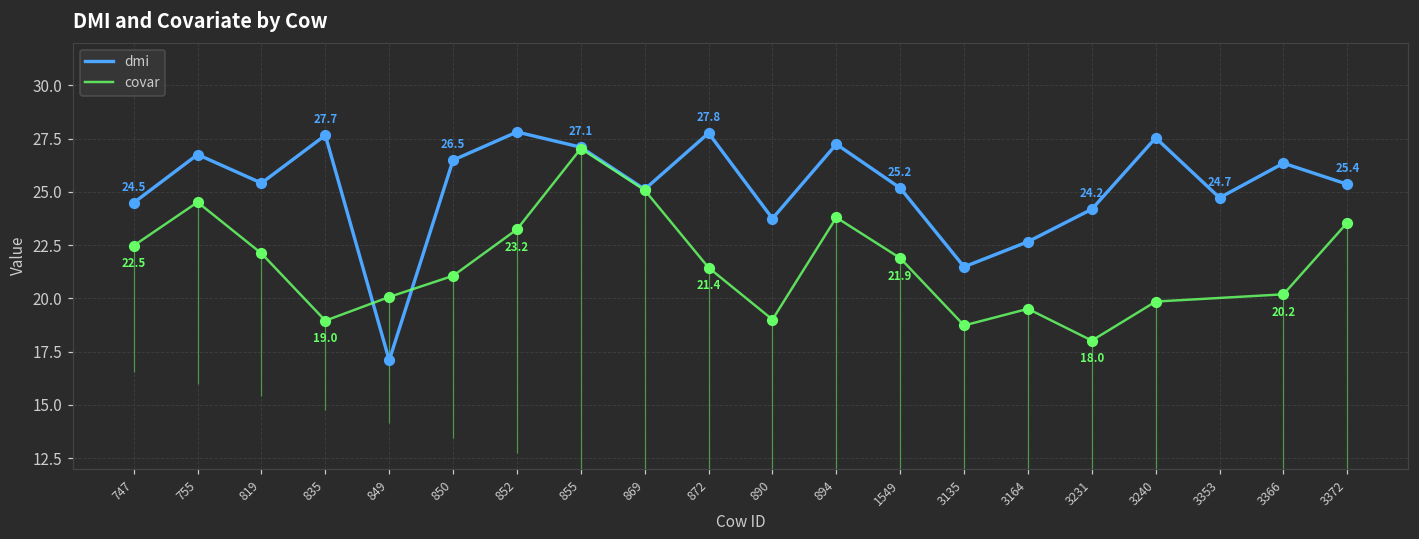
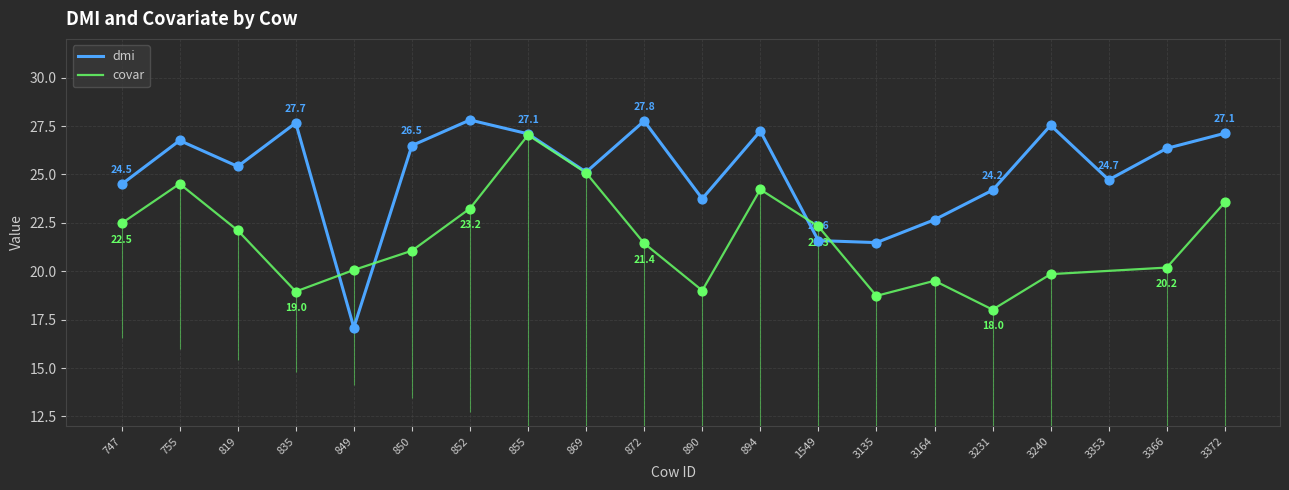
covar, 894: 23.8 -> 24.2
dmi, 1549: 25.2 -> 21.6
covar, 1549: 21.9 -> 22.3
dmi, 3372: 25.4 -> 27.1
